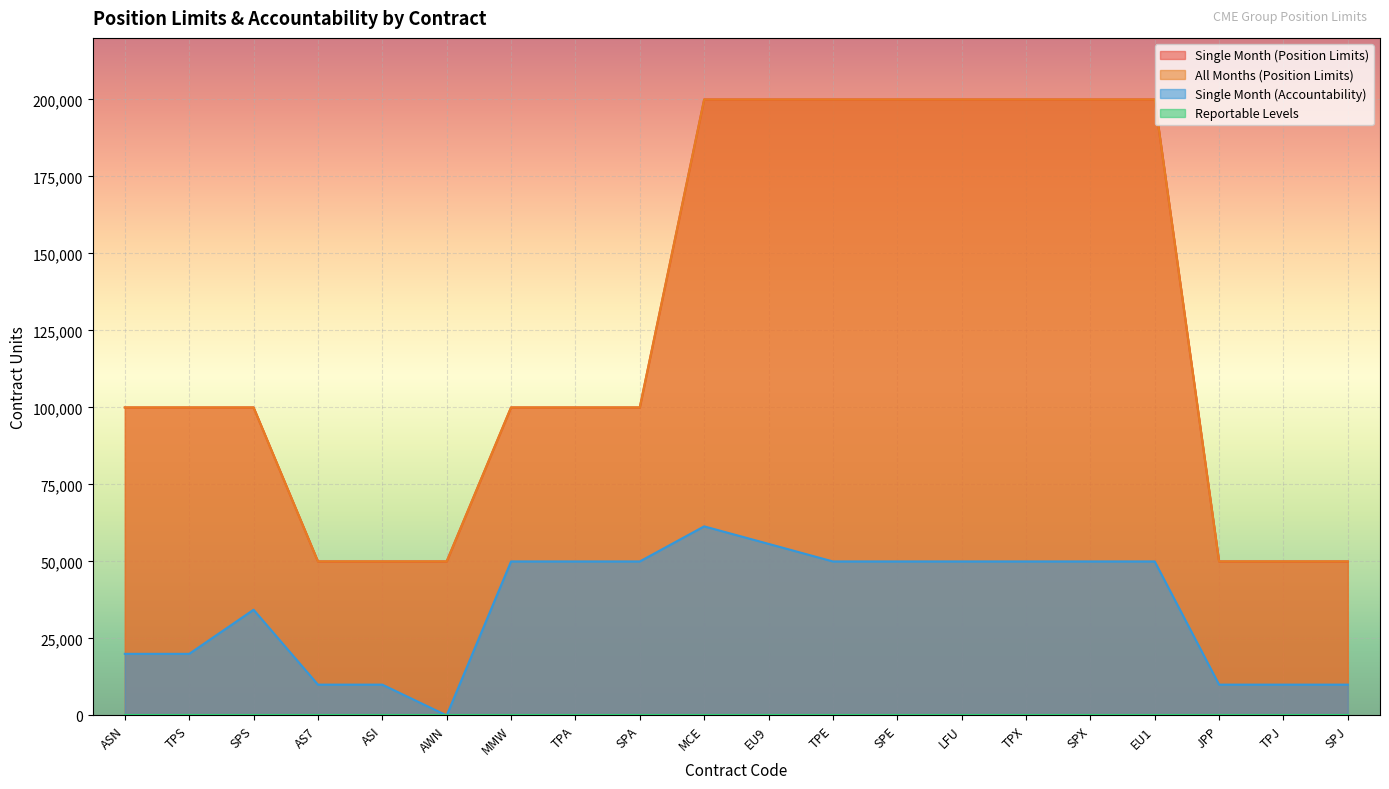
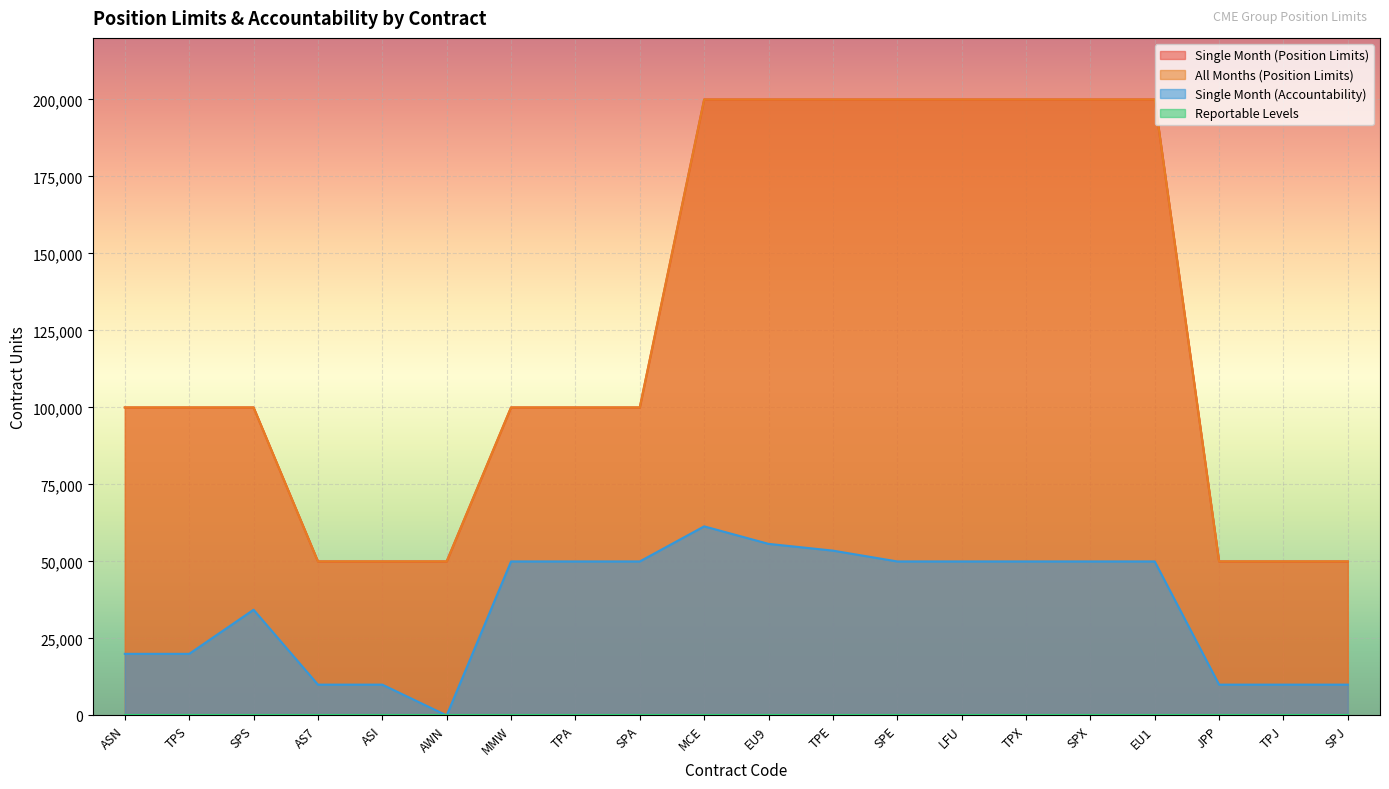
Single Month (Accountability), TPE: 50,000 -> 54,000
